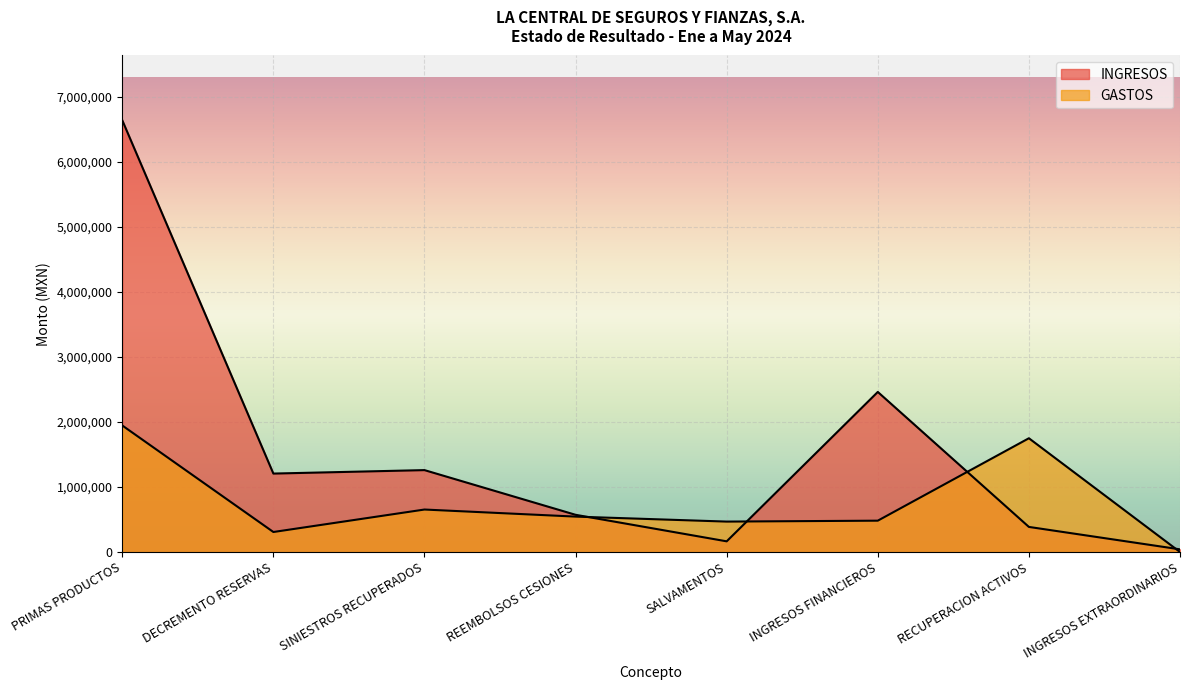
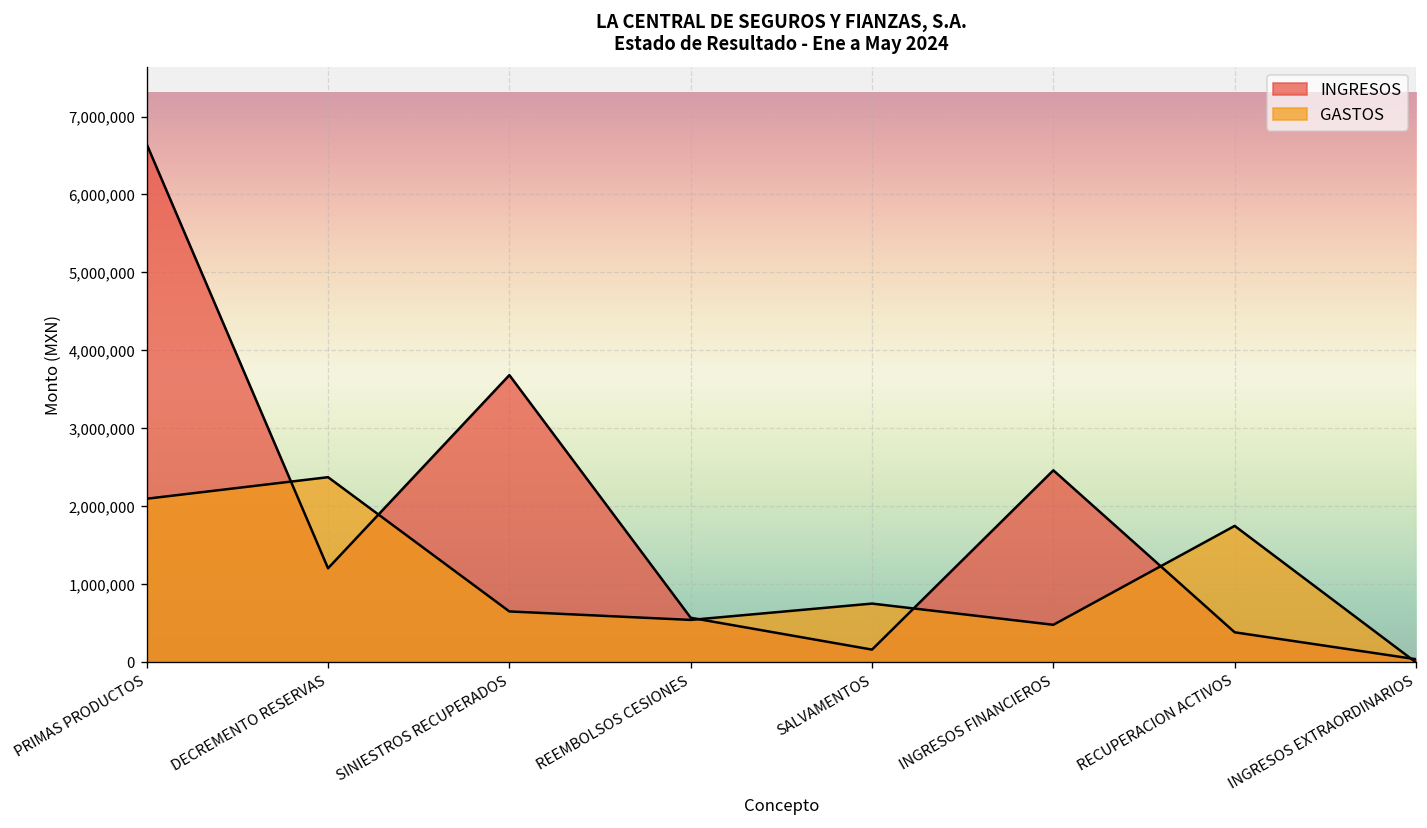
GASTOS, PRIMAS PRODUCTOS: 1,900,000 -> 2,100,000
GASTOS, DECREMENTO RESERVAS: 300,000 -> 2,400,000
INGRESOS, SINIESTROS RECUPERADOS: 1,300,000 -> 3,700,000
GASTOS, SALVAMENTOS: 500,000 -> 800,000
